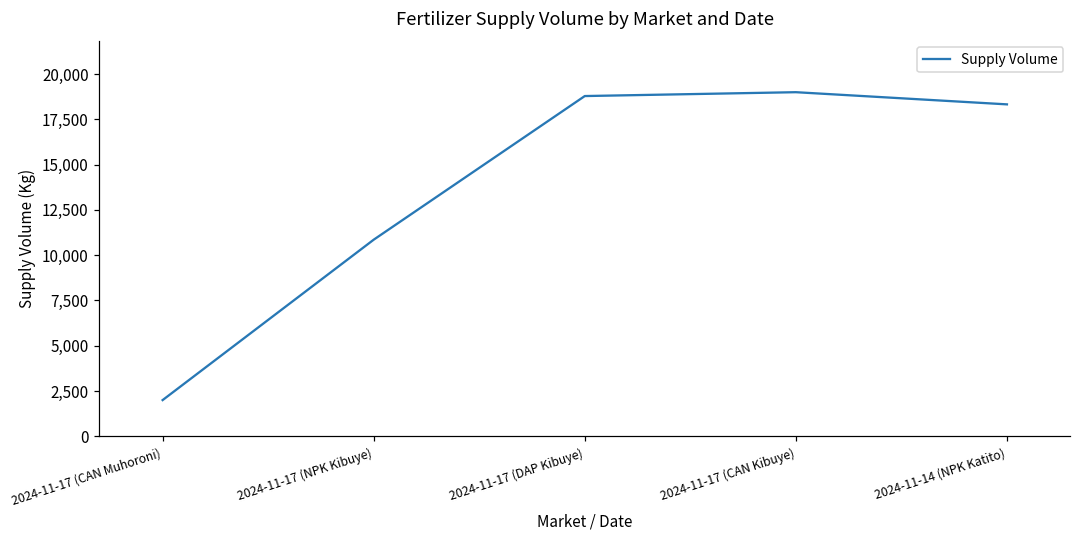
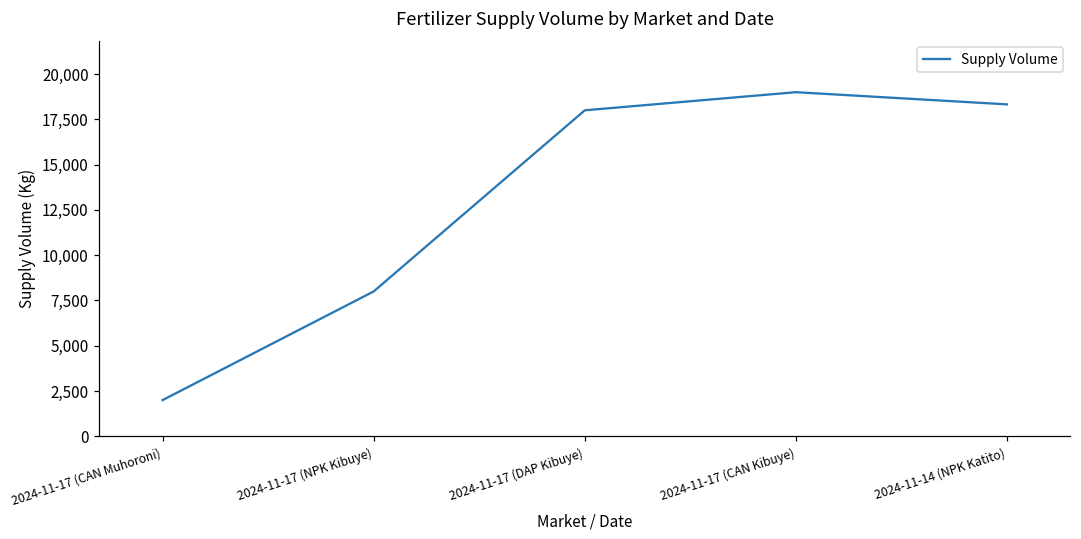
2024-11-17 (NPK Kibuye): 10,900 -> 8,000
2024-11-17 (DAP Kibuye): 18,800 -> 18,000
